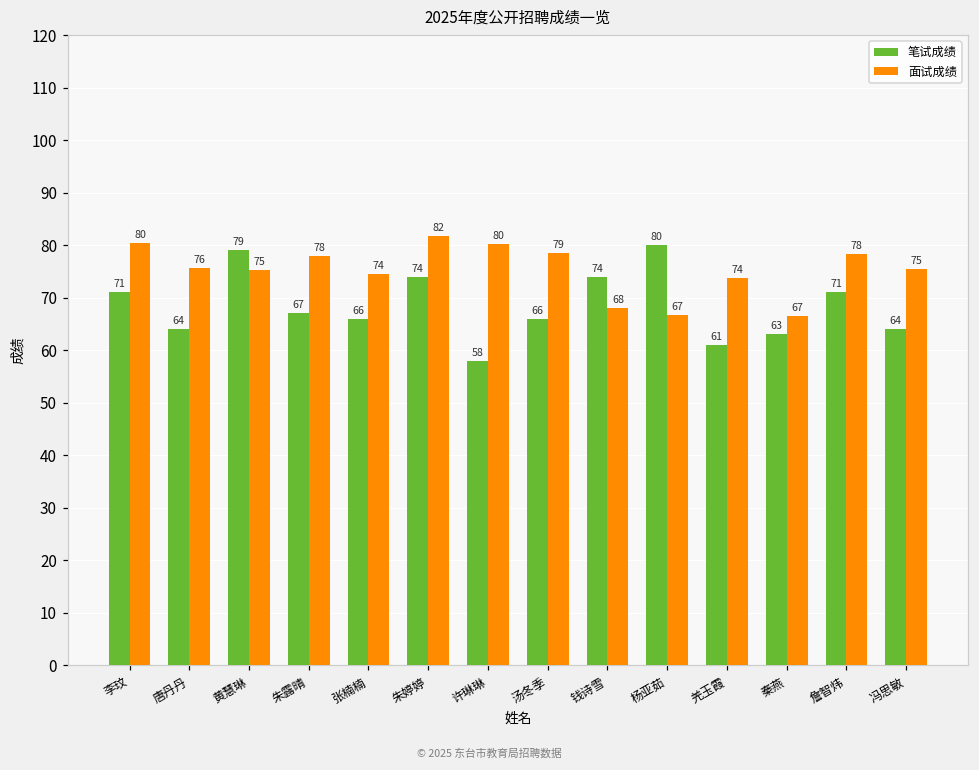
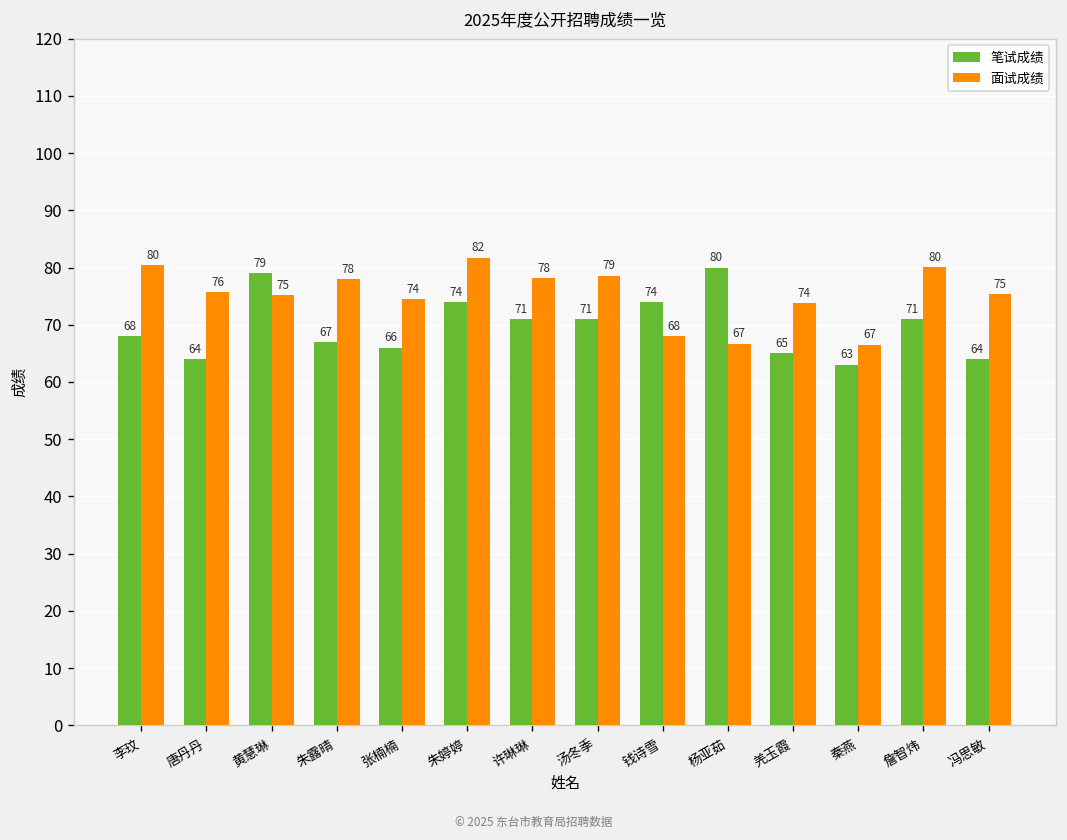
笔试成绩, 李玟: 71 -> 68
笔试成绩, 许琳琳: 58 -> 71
面试成绩, 许琳琳: 80 -> 78
笔试成绩, 汤冬季: 66 -> 71
笔试成绩, 羌玉霞: 61 -> 65
面试成绩, 詹智炜: 78 -> 80
